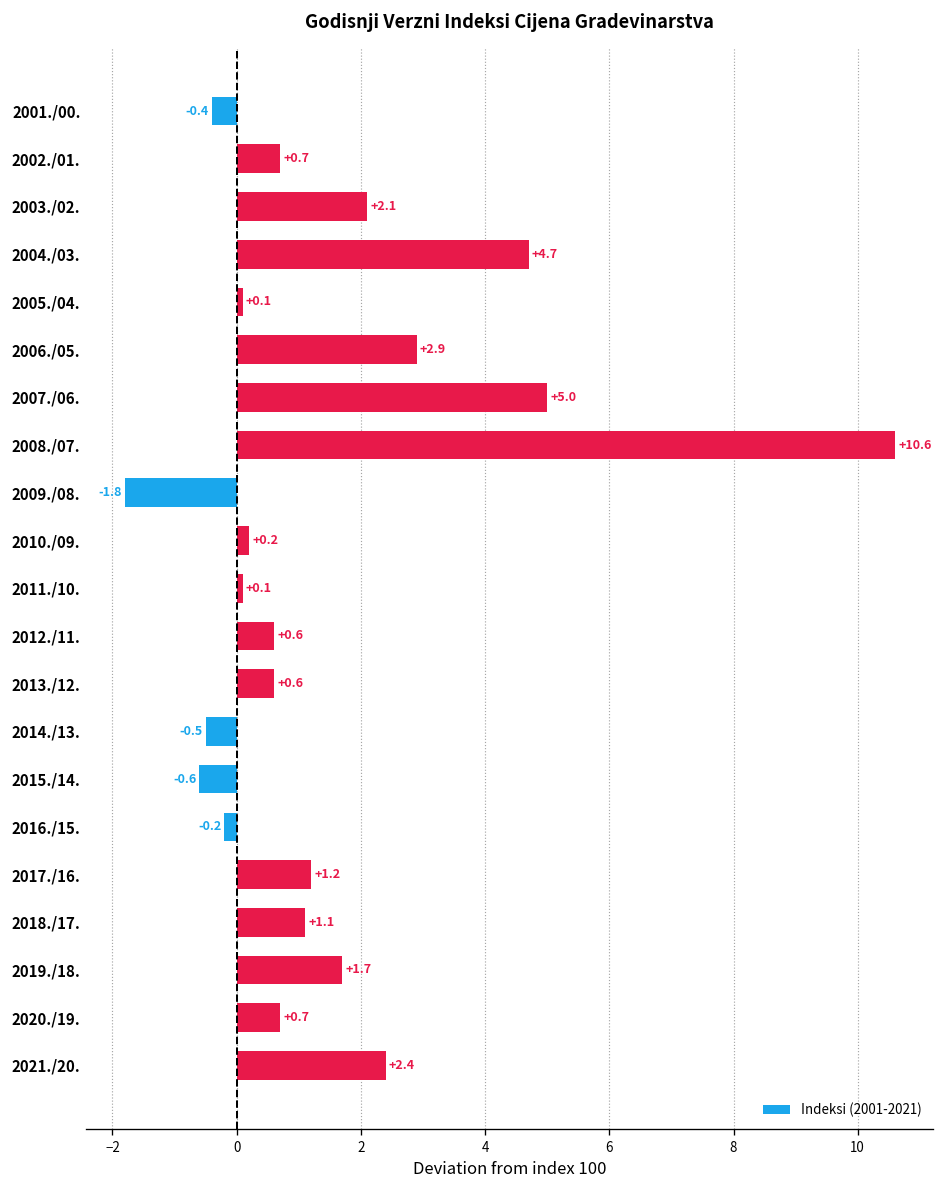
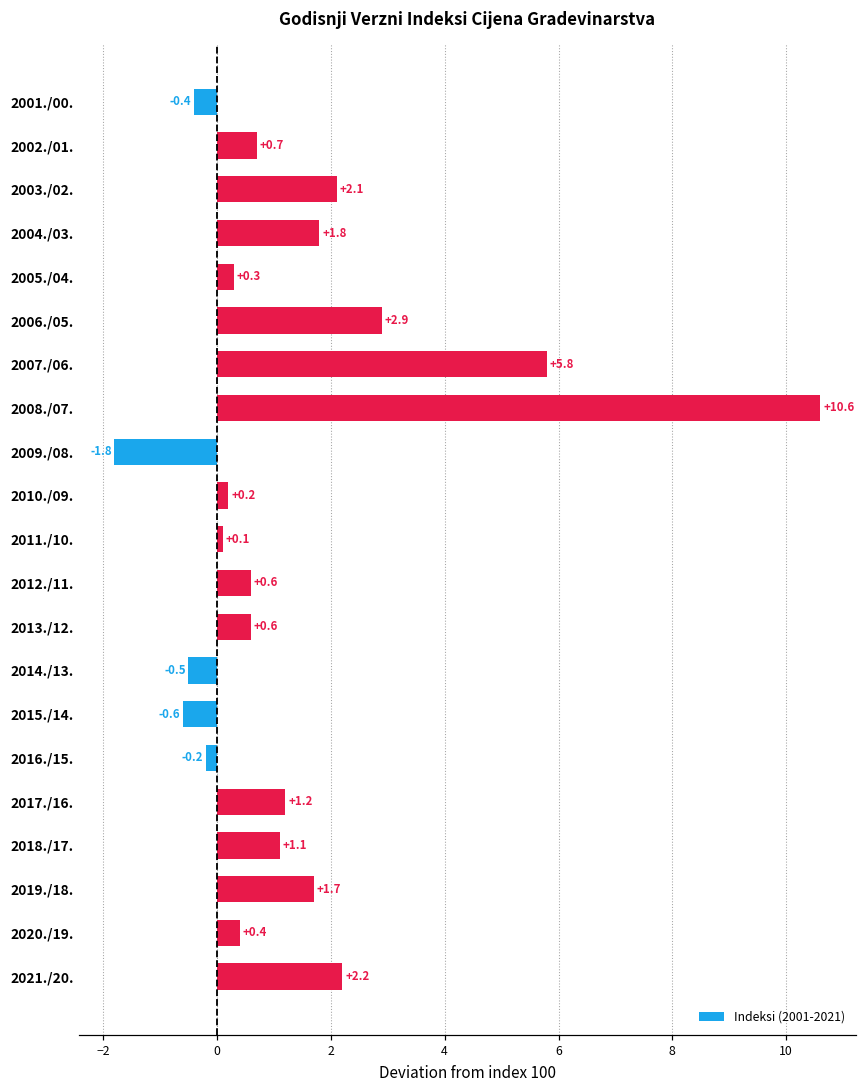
2004./03.: +4.7 -> +1.8
2005./04.: +0.1 -> +0.3
2007./06.: +5.0 -> +5.8
2020./19.: +0.7 -> +0.4
2021./20.: +2.4 -> +2.2
